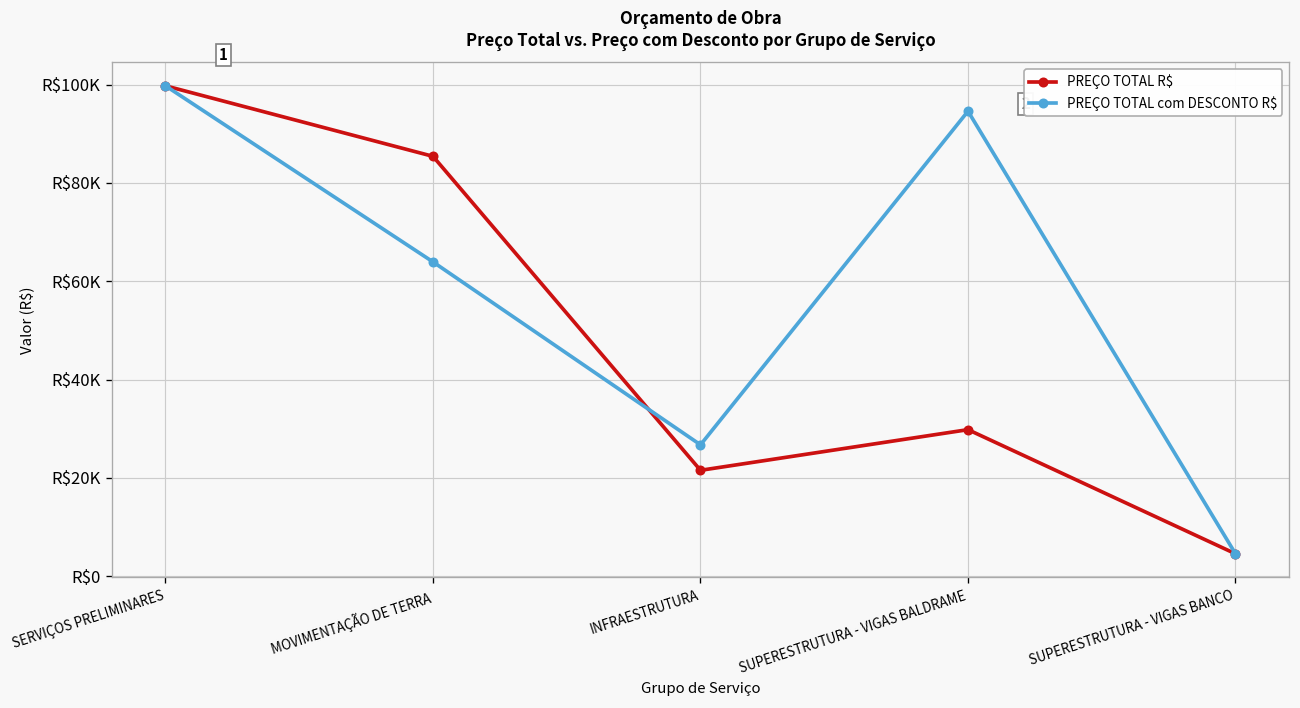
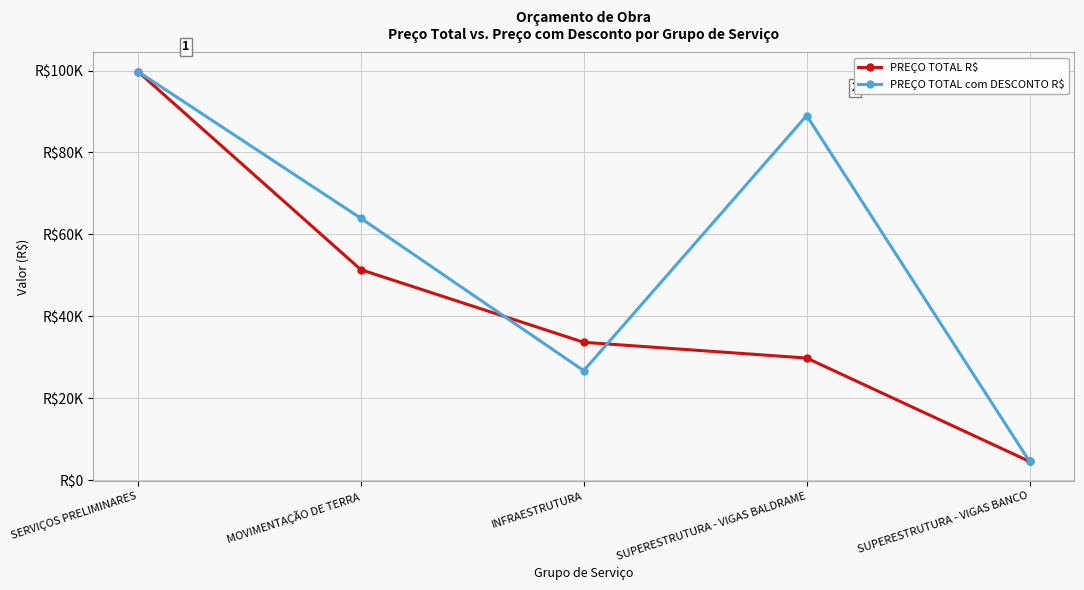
PREÇO TOTAL R$, MOVIMENTAÇÃO DE TERRA: R$85000 -> R$51000
PREÇO TOTAL R$, INFRAESTRUTURA: R$22000 -> R$34000
PREÇO TOTAL com DESCONTO R$, SUPERESTRUTURA - VIGAS BALDRAME: R$95000 -> R$89000
